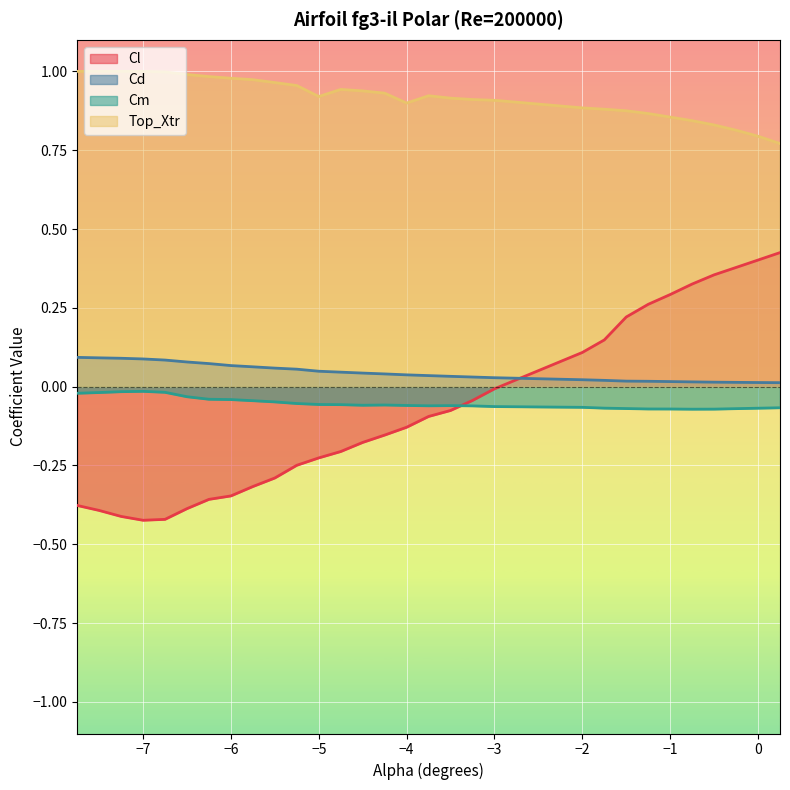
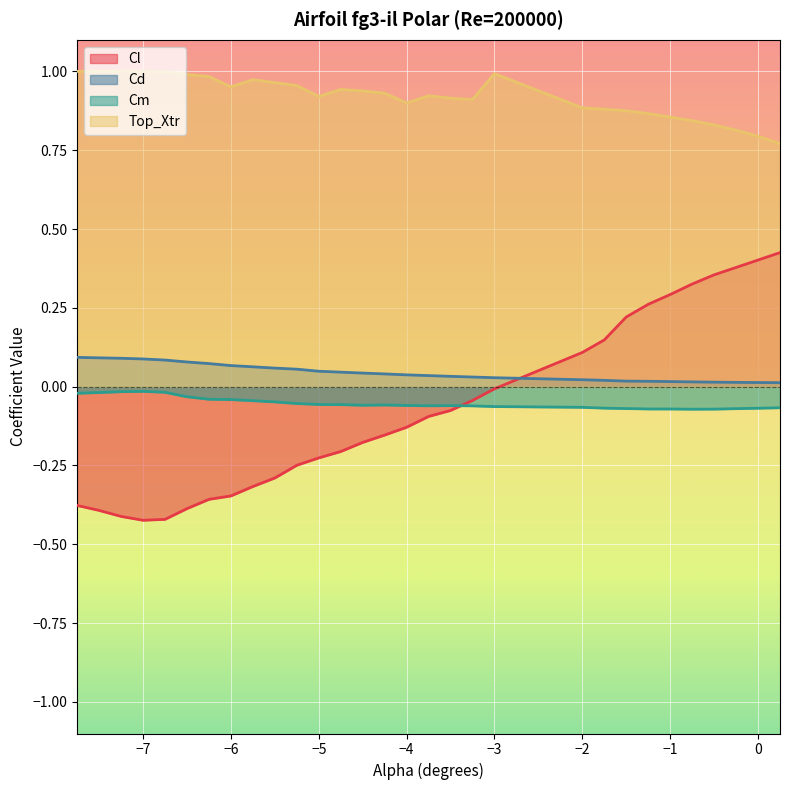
Top_Xtr, −6: 0.98 -> 0.95
Top_Xtr, −3: 0.91 -> 0.99
